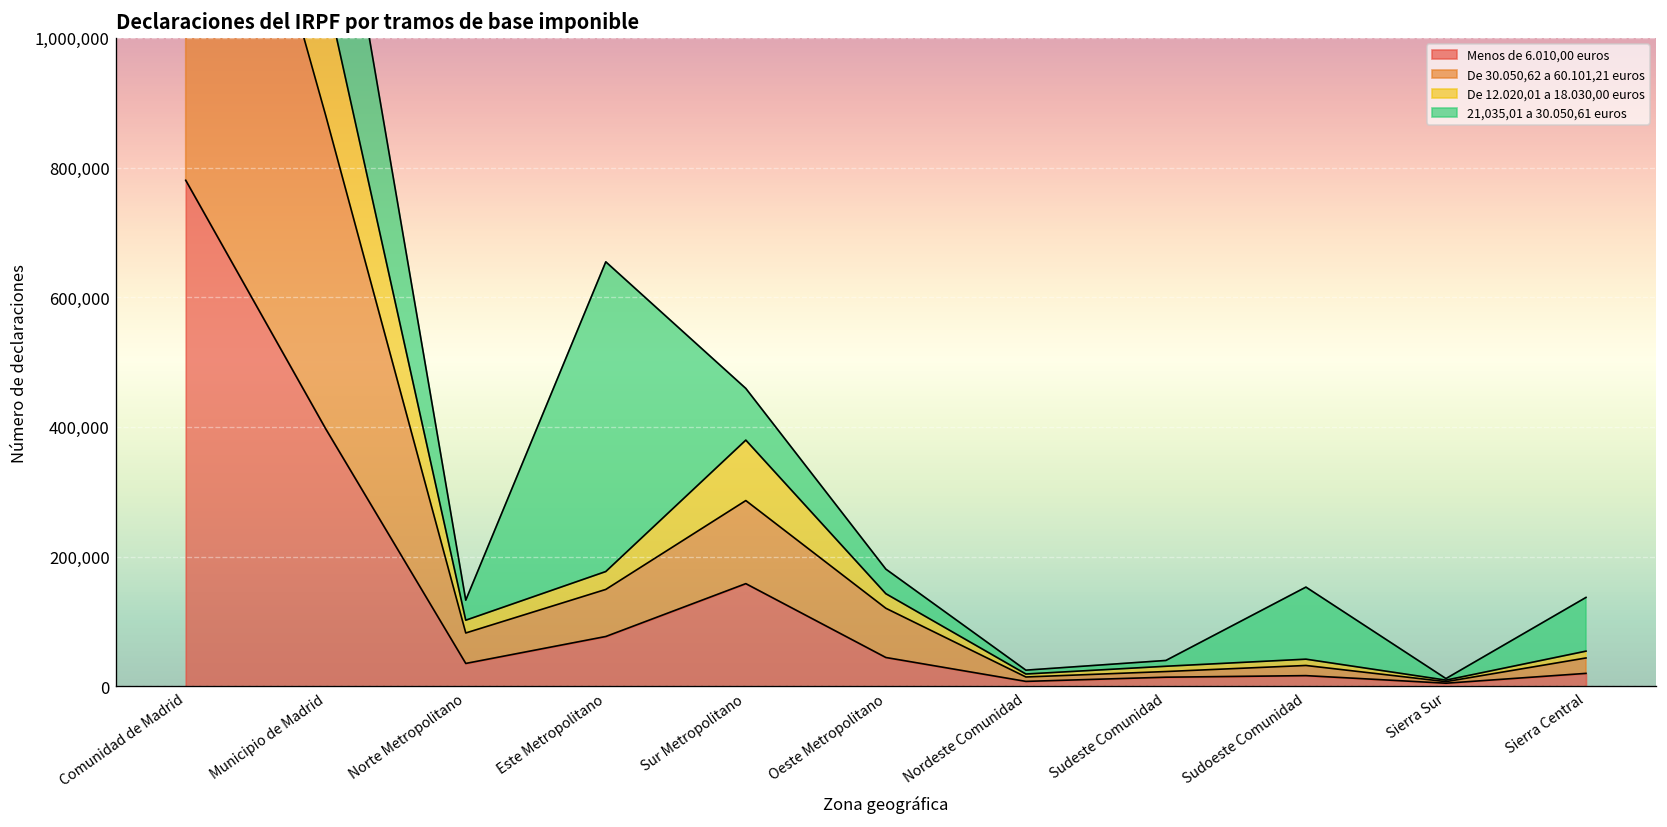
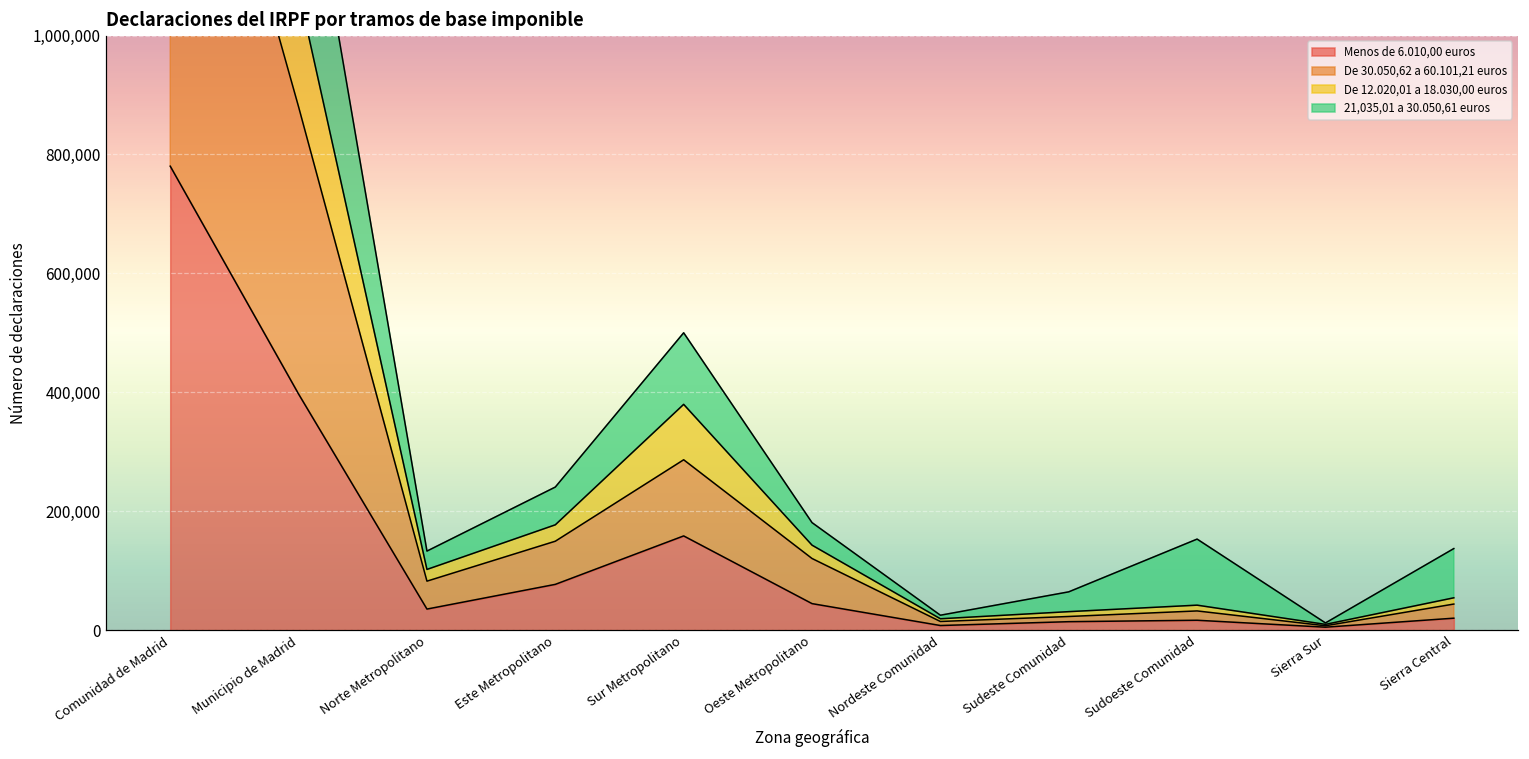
21,035,01 a 30.050,61 euros, Este Metropolitano: 480,000 -> 60,000
21,035,01 a 30.050,61 euros, Sur Metropolitano: 80,000 -> 120,000
21,035,01 a 30.050,61 euros, Sudeste Comunidad: 10,000 -> 30,000
